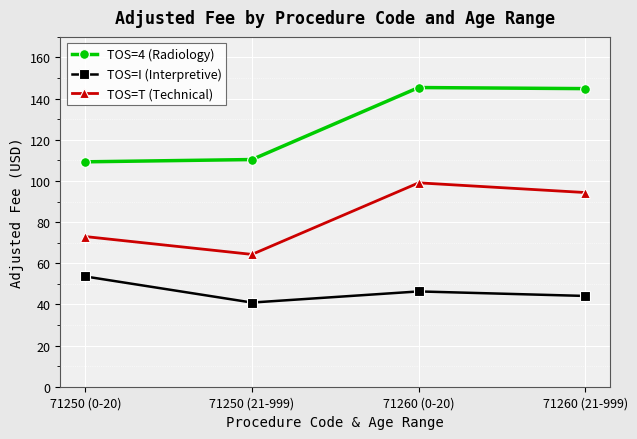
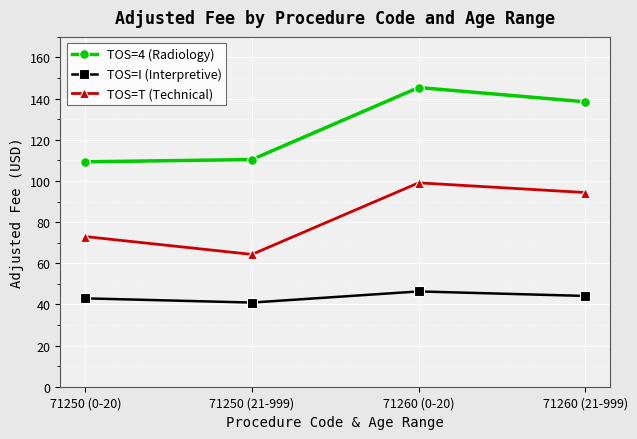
TOS=I (Interpretive), 71250 (0-20): 54 -> 43
TOS=4 (Radiology), 71260 (21-999): 145 -> 138
